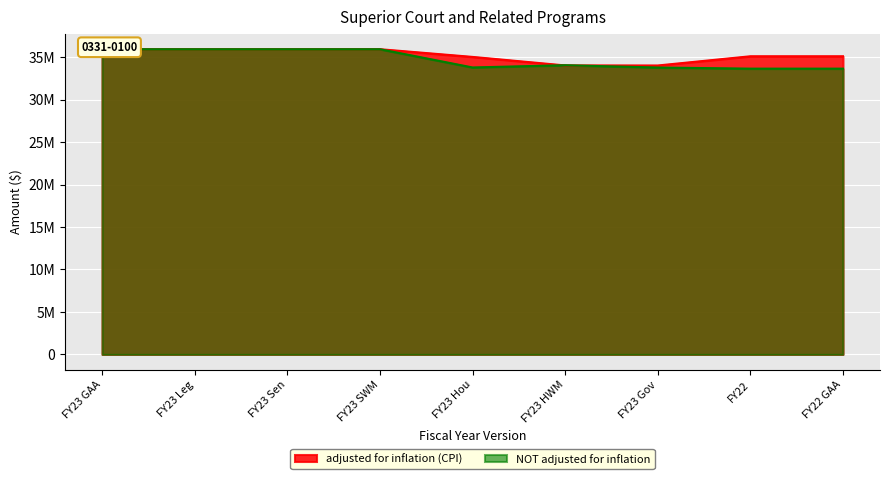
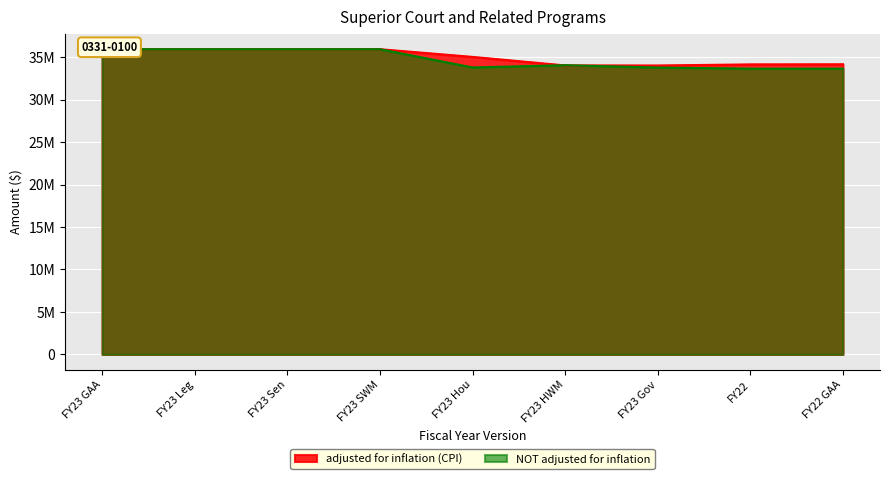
adjusted for inflation (CPI), FY22: 35000000 -> 34000000
adjusted for inflation (CPI), FY22 GAA: 35000000 -> 34000000
